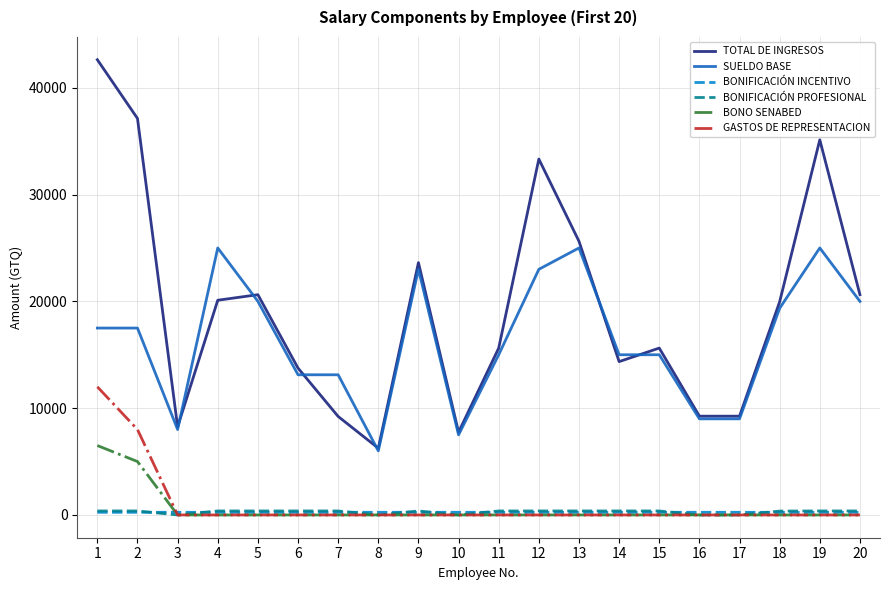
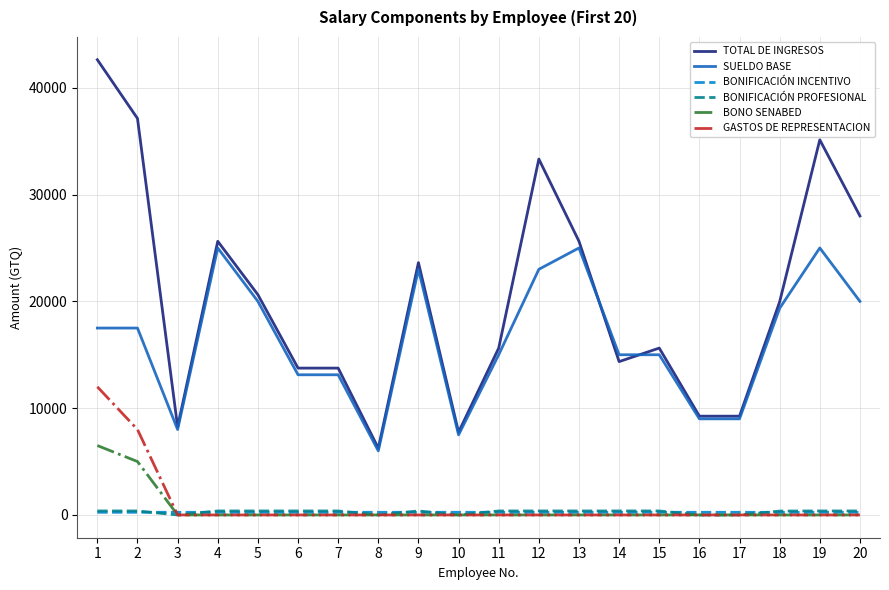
TOTAL DE INGRESOS, 4: 20100 -> 25600
TOTAL DE INGRESOS, 7: 9200 -> 13800
TOTAL DE INGRESOS, 20: 20600 -> 28000
